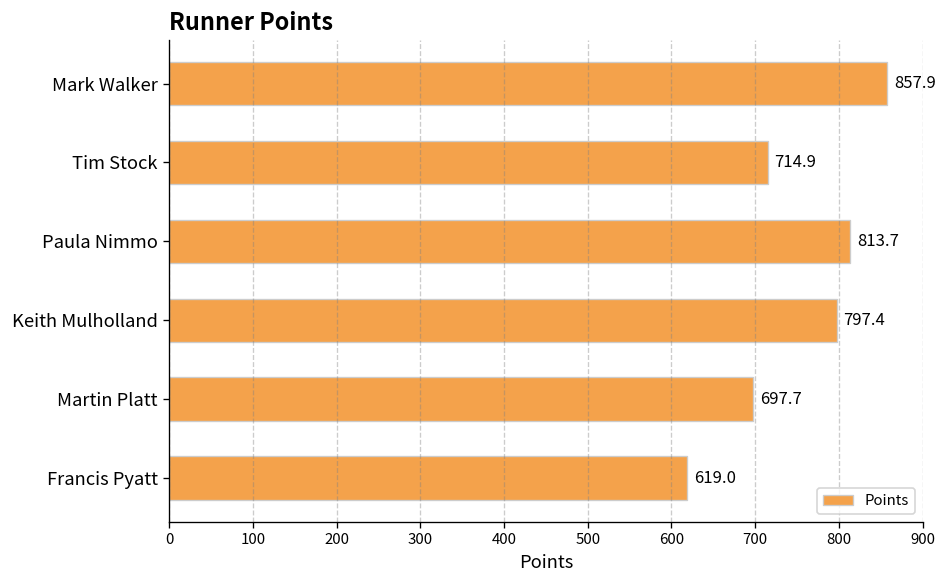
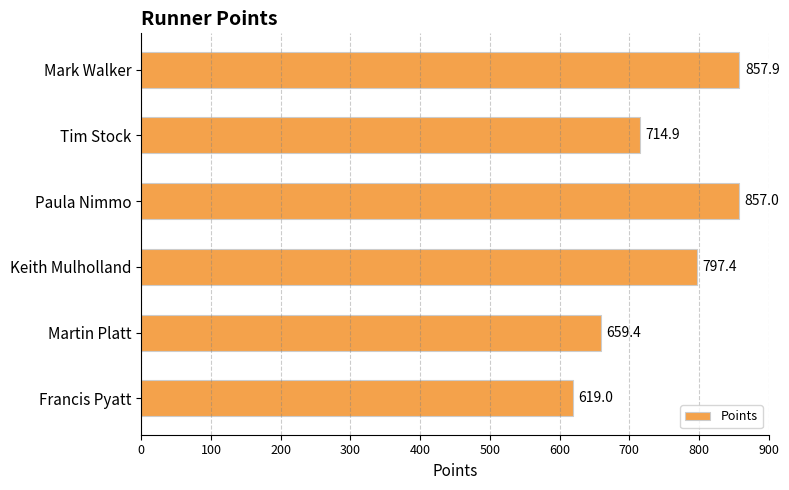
Paula Nimmo: 813.7 -> 857.0
Martin Platt: 697.7 -> 659.4
